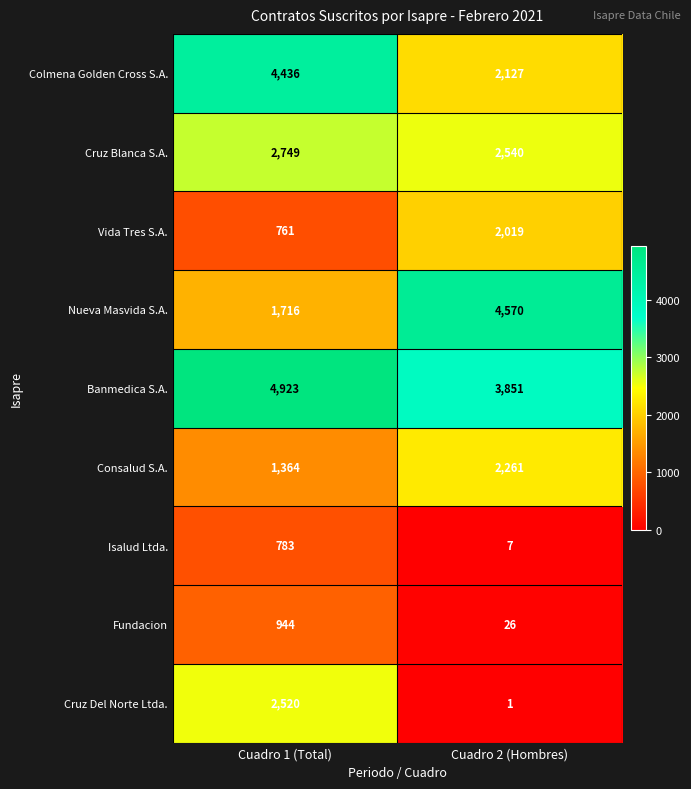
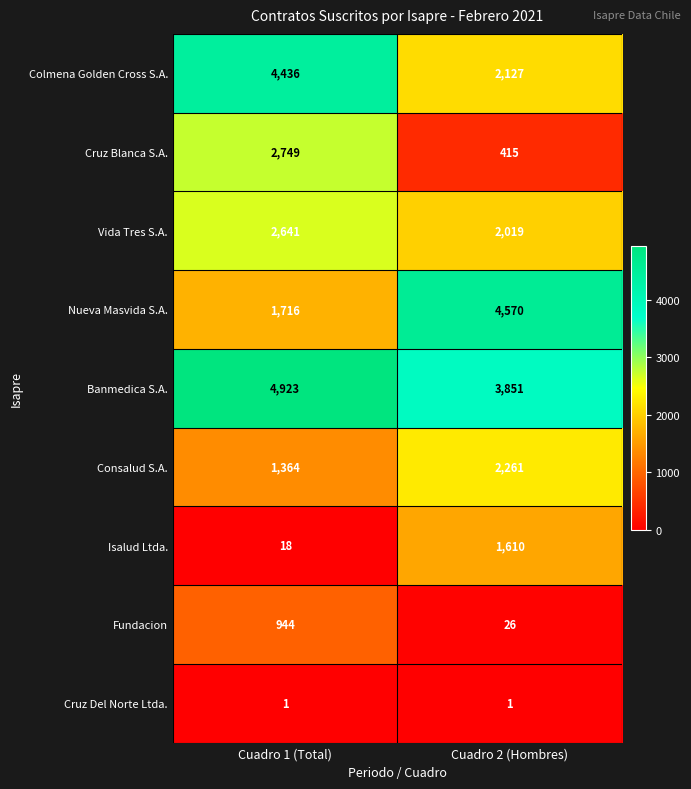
Cruz Blanca S.A., Cuadro 2 (Hombres): 2,540 -> 415
Vida Tres S.A., Cuadro 1 (Total): 761 -> 2,641
Isalud Ltda., Cuadro 1 (Total): 783 -> 18
Isalud Ltda., Cuadro 2 (Hombres): 7 -> 1,610
Cruz Del Norte Ltda., Cuadro 1 (Total): 2,520 -> 1
